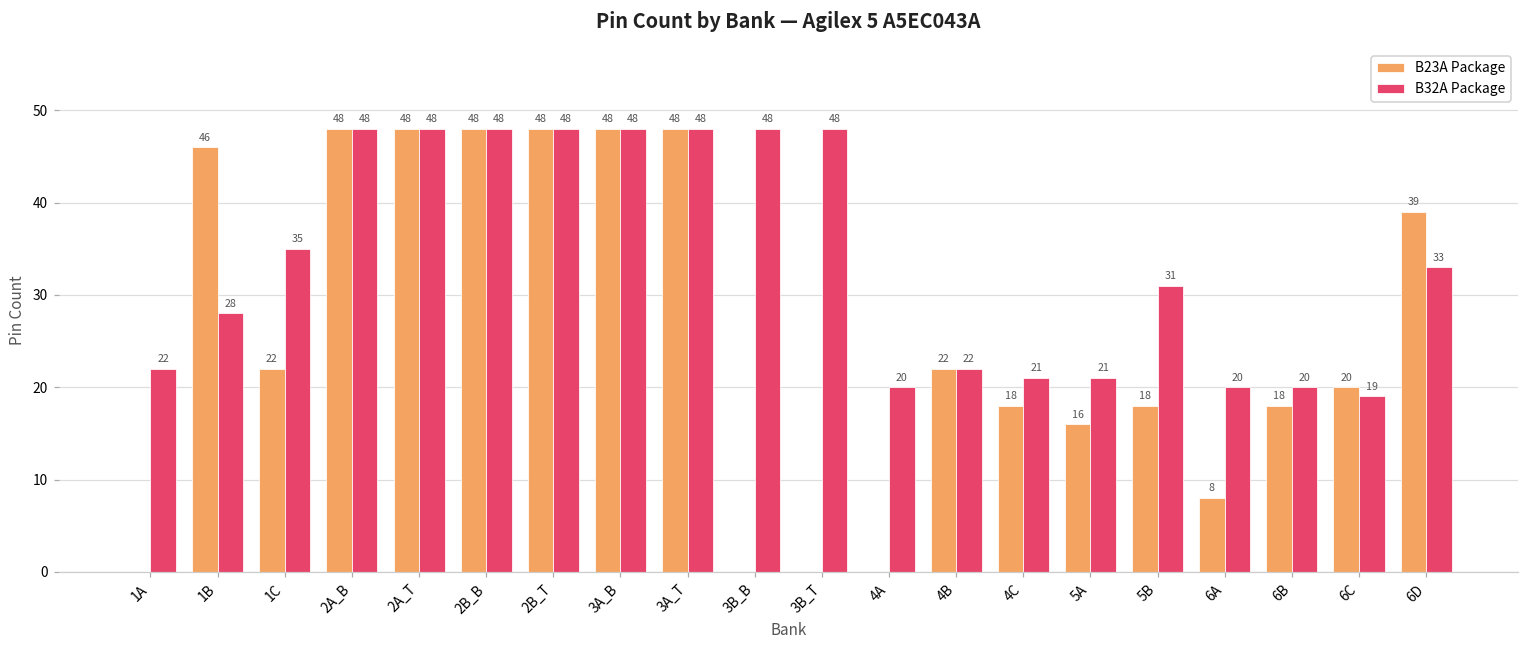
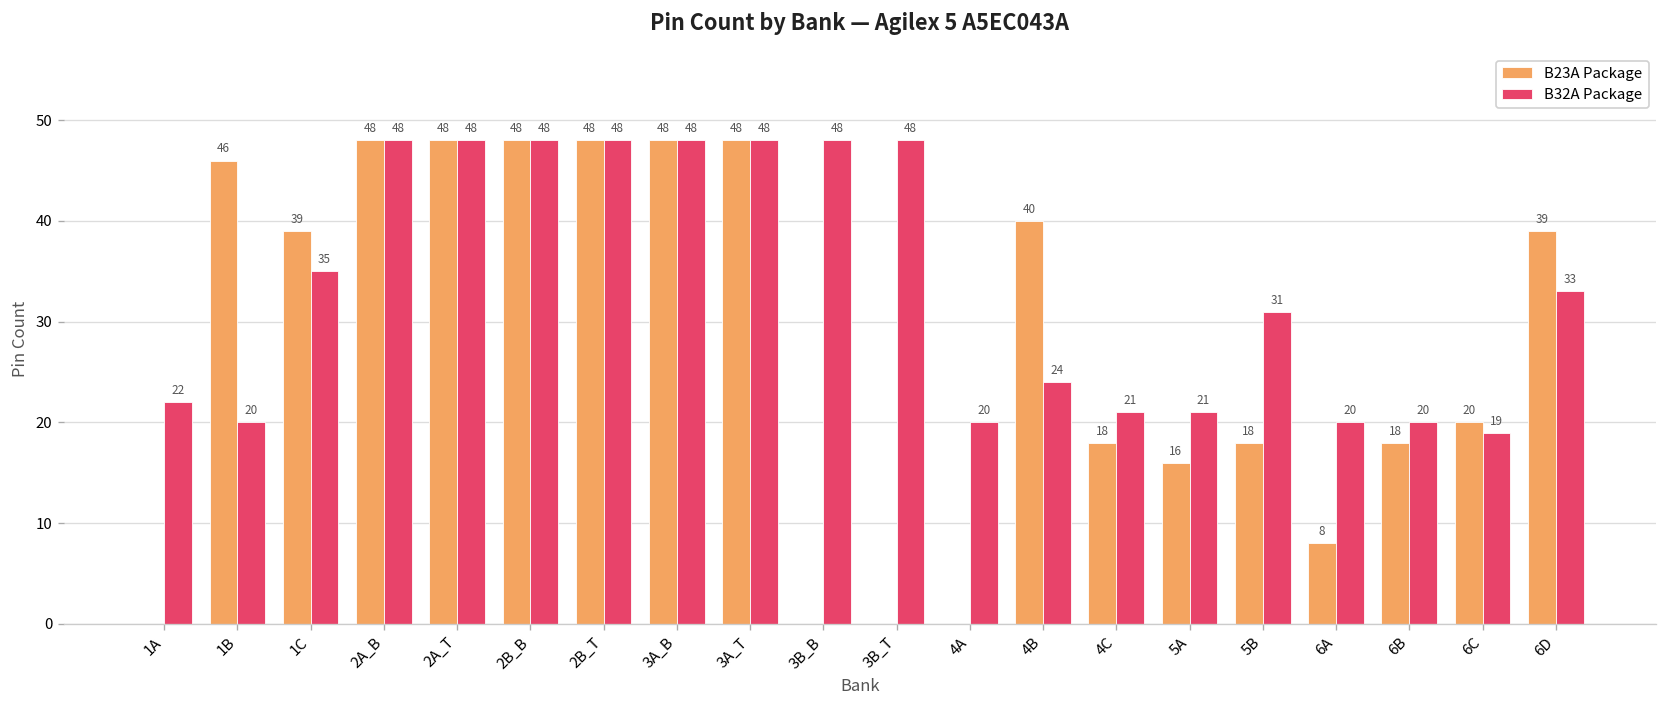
B32A Package, 1B: 28 -> 20
B23A Package, 1C: 22 -> 39
B23A Package, 4B: 22 -> 40
B32A Package, 4B: 22 -> 24
